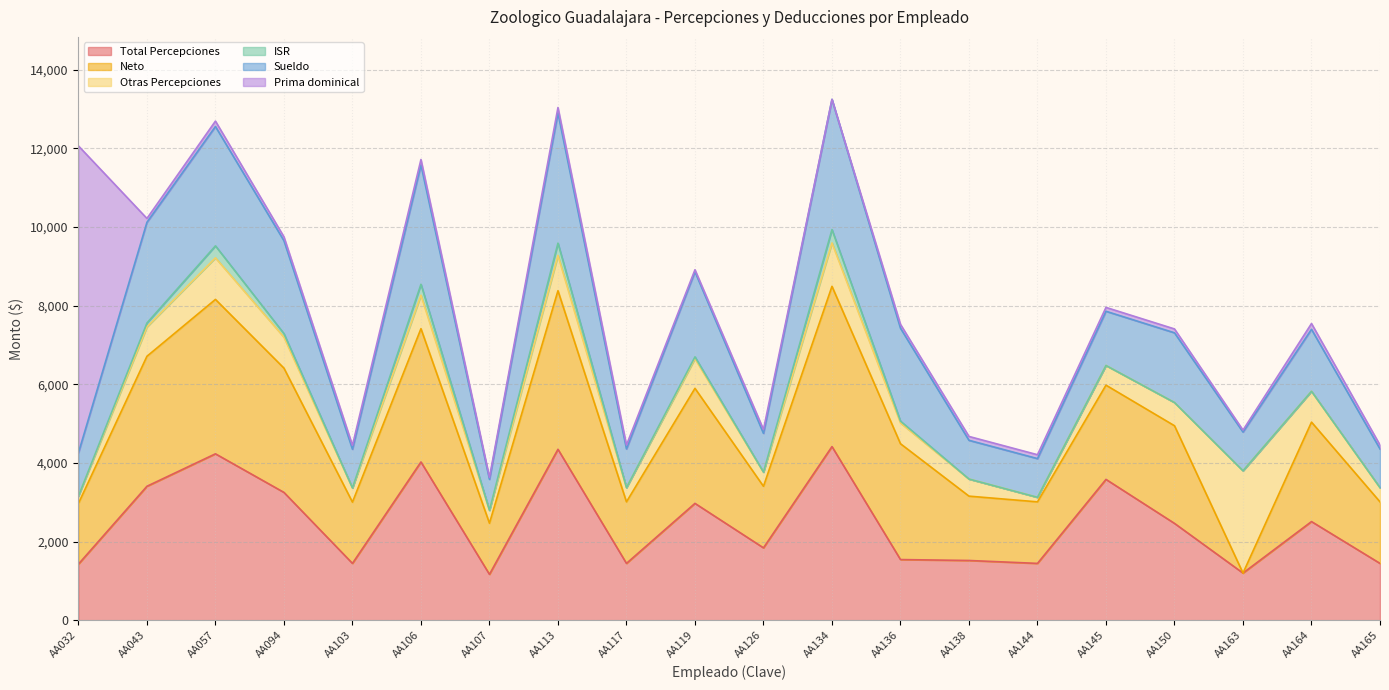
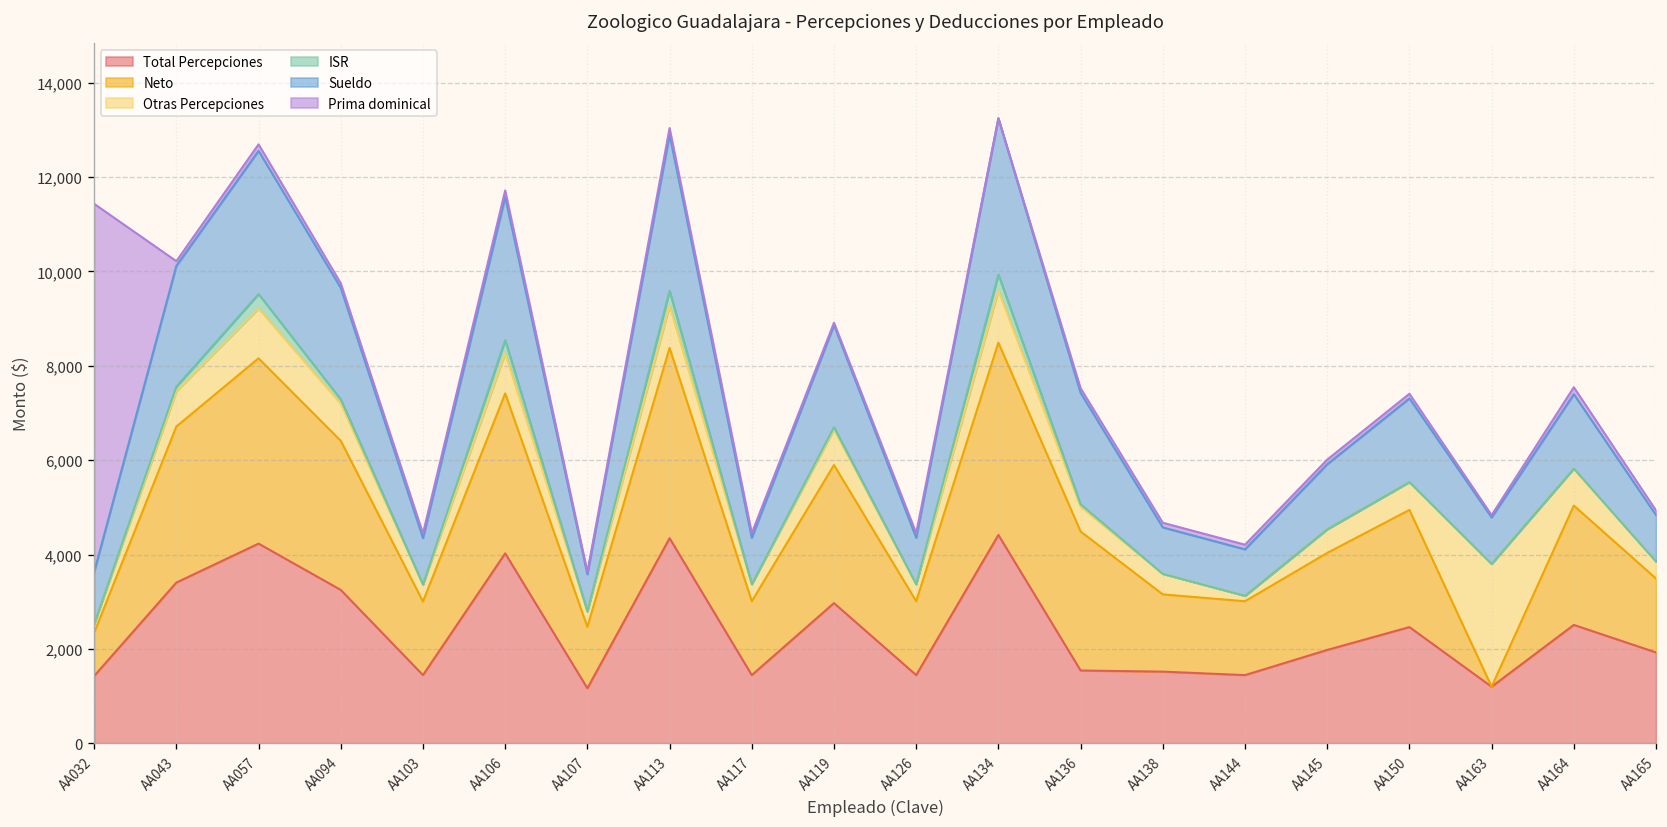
Neto, AA032: 1,500 -> 900
Total Percepciones, AA126: 1,800 -> 1,400
Total Percepciones, AA145: 3,600 -> 2,000
Neto, AA145: 2,400 -> 2,100
Total Percepciones, AA165: 1,400 -> 1,900
